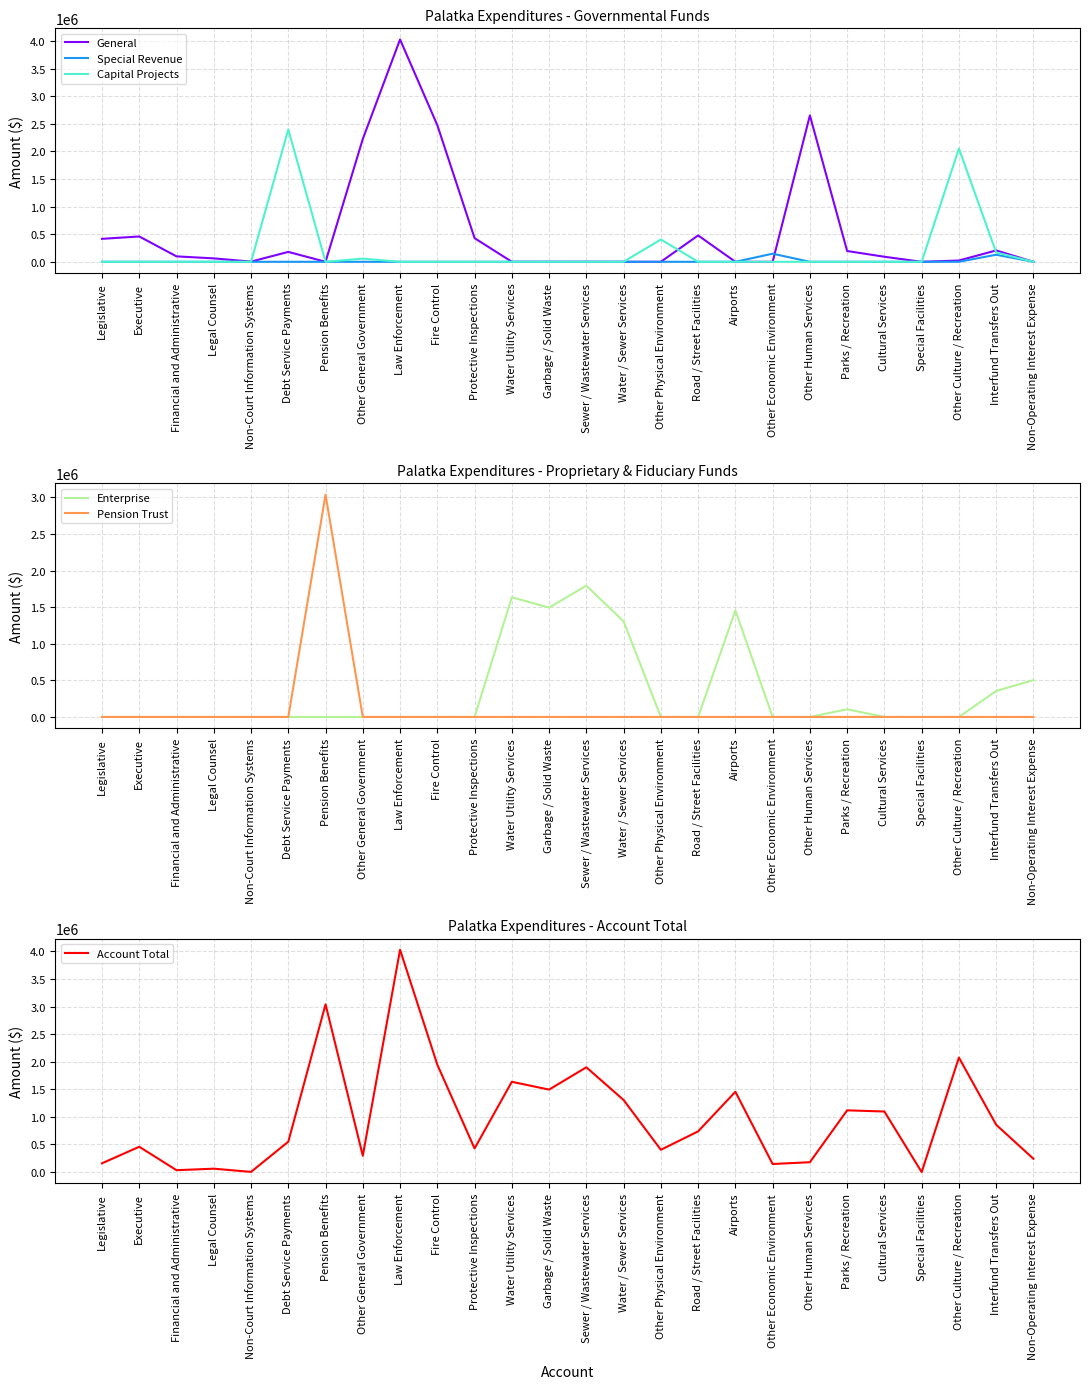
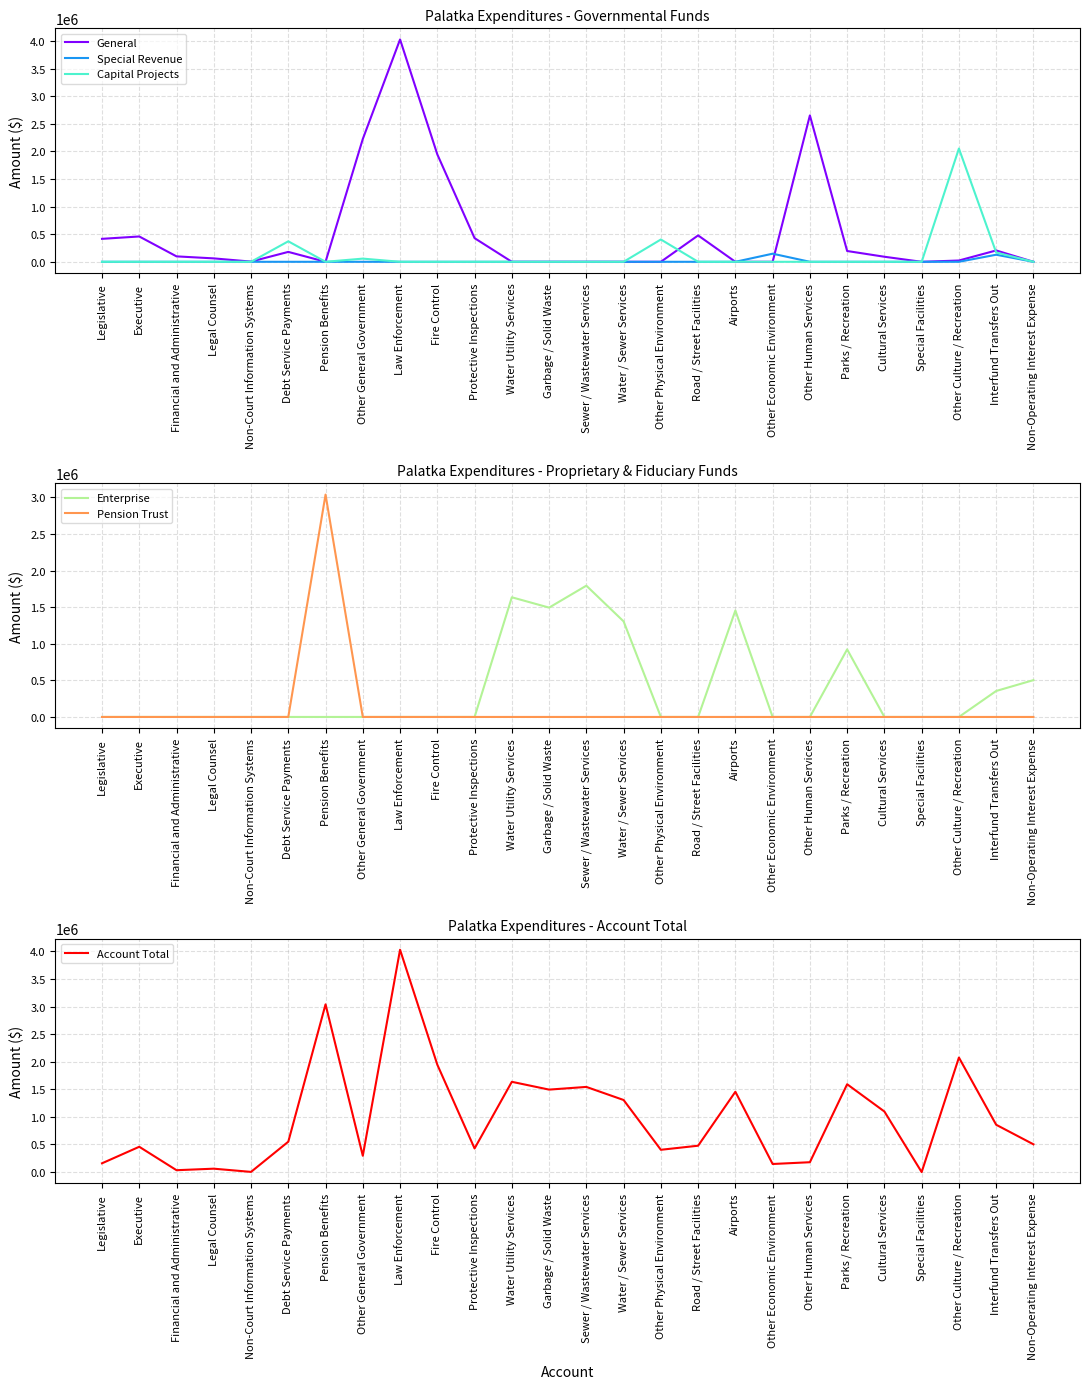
Palatka Expenditures - Governmental Funds, Capital Projects, Debt Service Payments: 2400000 -> 400000
Palatka Expenditures - Governmental Funds, General, Fire Control: 2500000 -> 1900000
Palatka Expenditures - Proprietary & Fiduciary Funds, Enterprise, Parks / Recreation: 100000 -> 900000
Palatka Expenditures - Account Total, Sewer / Wastewater Services: 1900000 -> 1500000
Palatka Expenditures - Account Total, Road / Street Facilities: 700000 -> 500000
Palatka Expenditures - Account Total, Parks / Recreation: 1100000 -> 1600000
Palatka Expenditures - Account Total, Non-Operating Interest Expense: 200000 -> 500000
